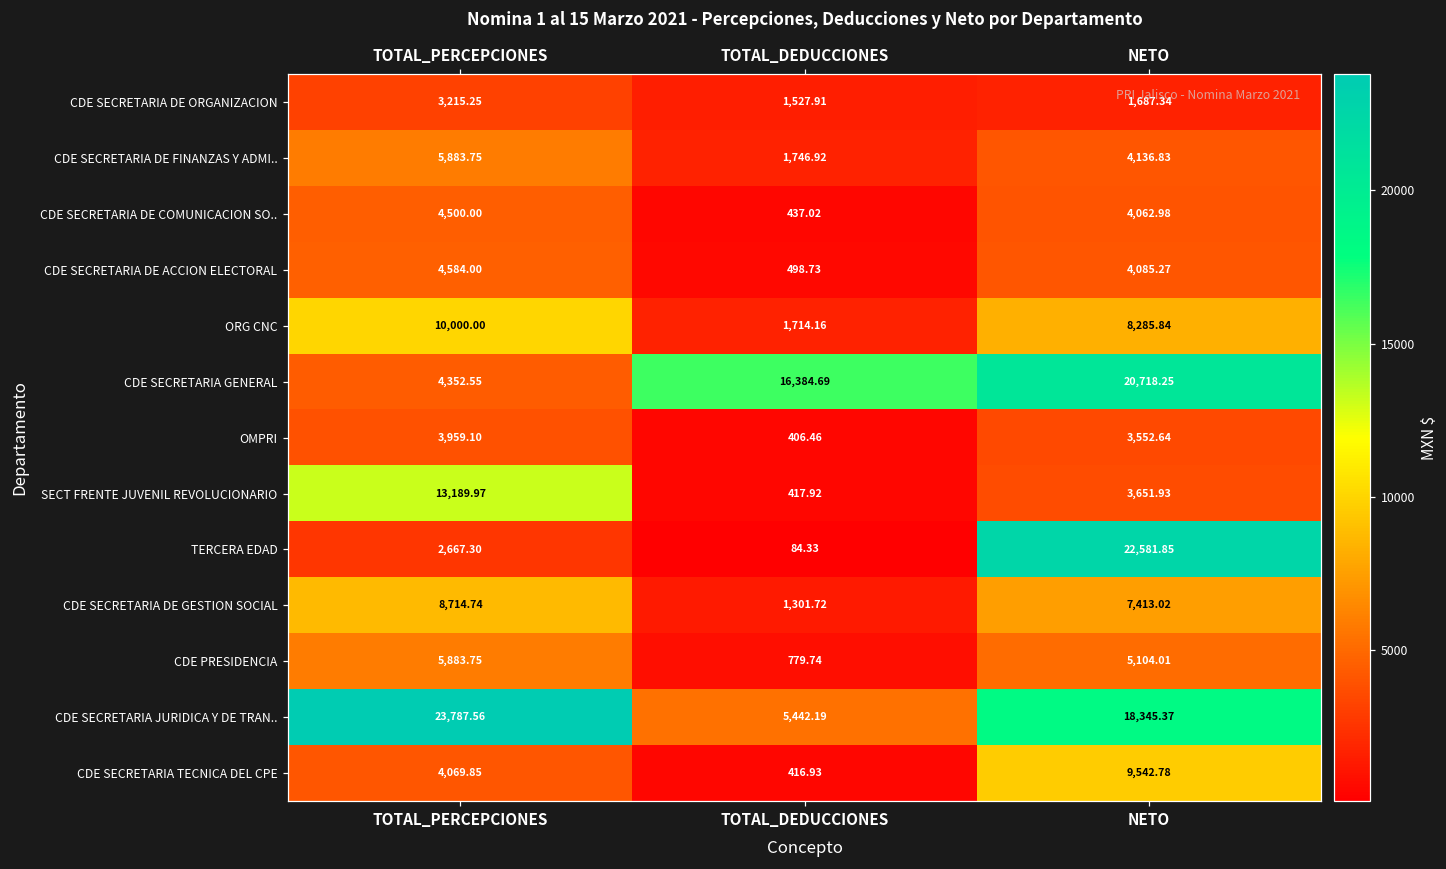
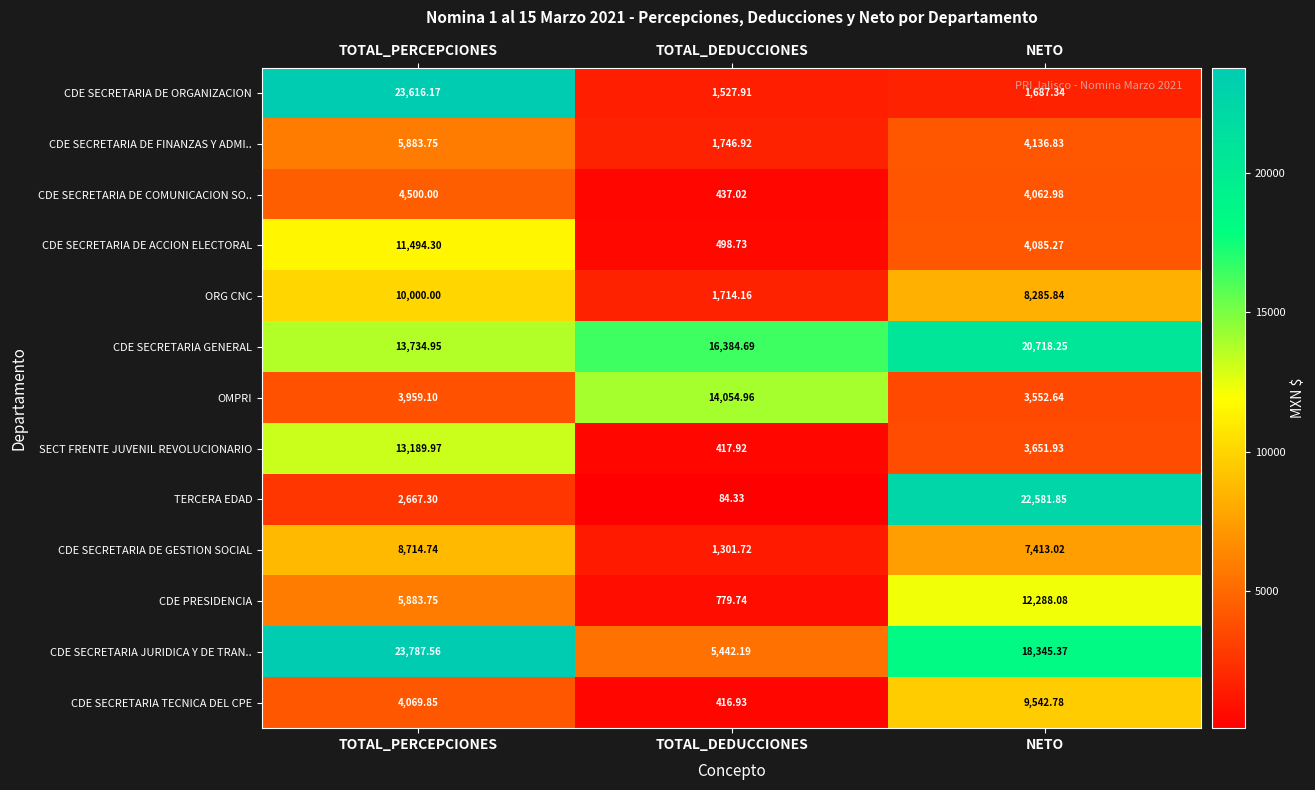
CDE SECRETARIA DE ORGANIZACION, TOTAL_PERCEPCIONES: 3,215.25 -> 23,616.17
CDE SECRETARIA DE ACCION ELECTORAL, TOTAL_PERCEPCIONES: 4,584.00 -> 11,494.30
CDE SECRETARIA GENERAL, TOTAL_PERCEPCIONES: 4,352.55 -> 13,734.95
OMPRI, TOTAL_DEDUCCIONES: 406.46 -> 14,054.96
CDE PRESIDENCIA, NETO: 5,104.01 -> 12,288.08
